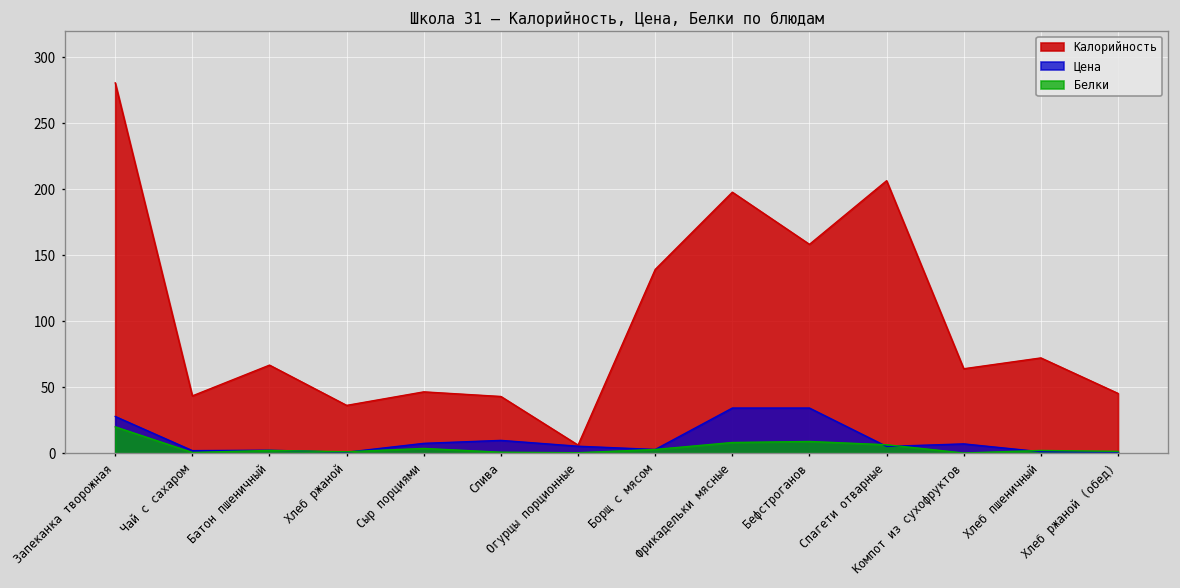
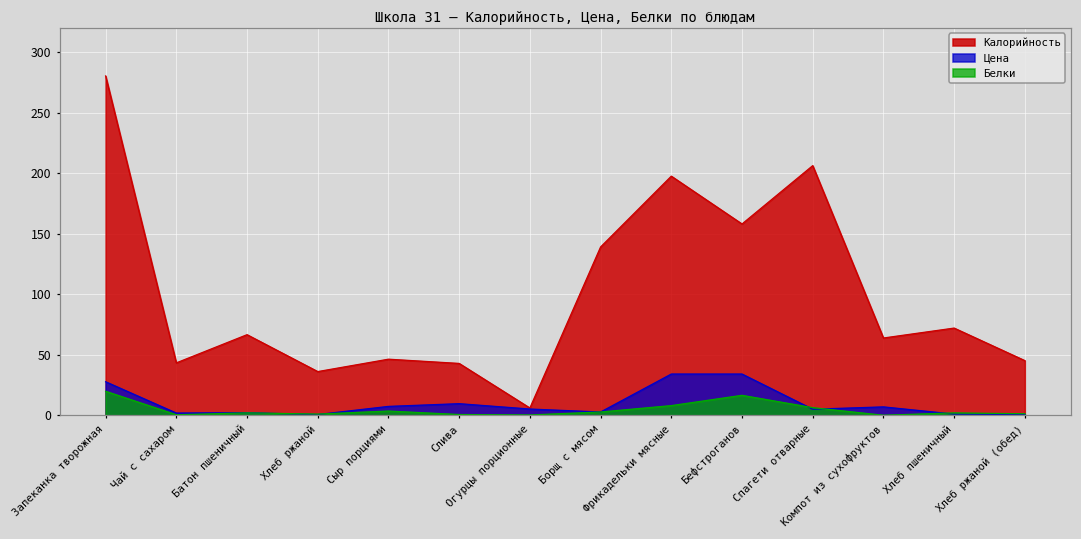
Белки, Бефстроганов: 9 -> 17
